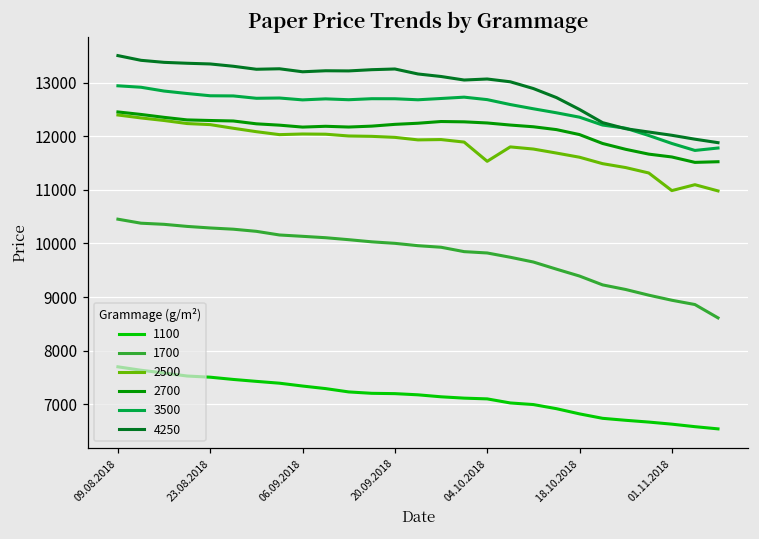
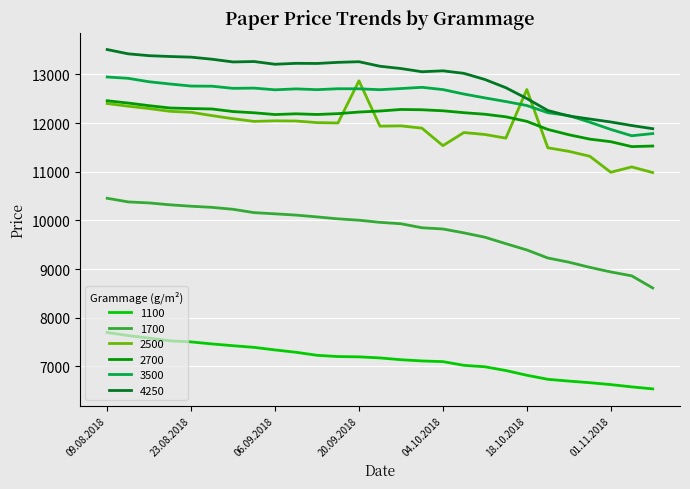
2500, 20.09.2018: 12000 -> 12900
2500, 18.10.2018: 11600 -> 12700
